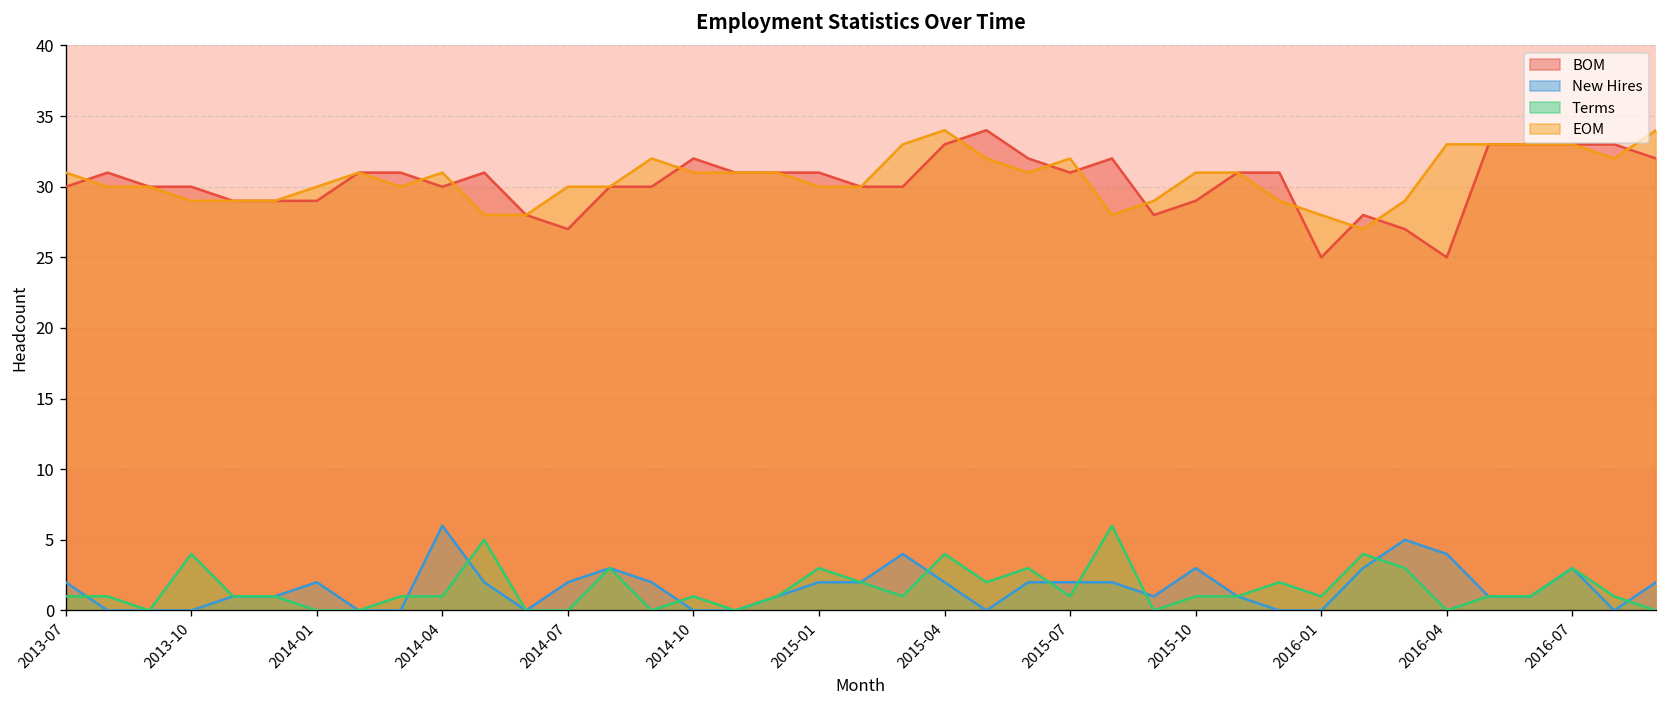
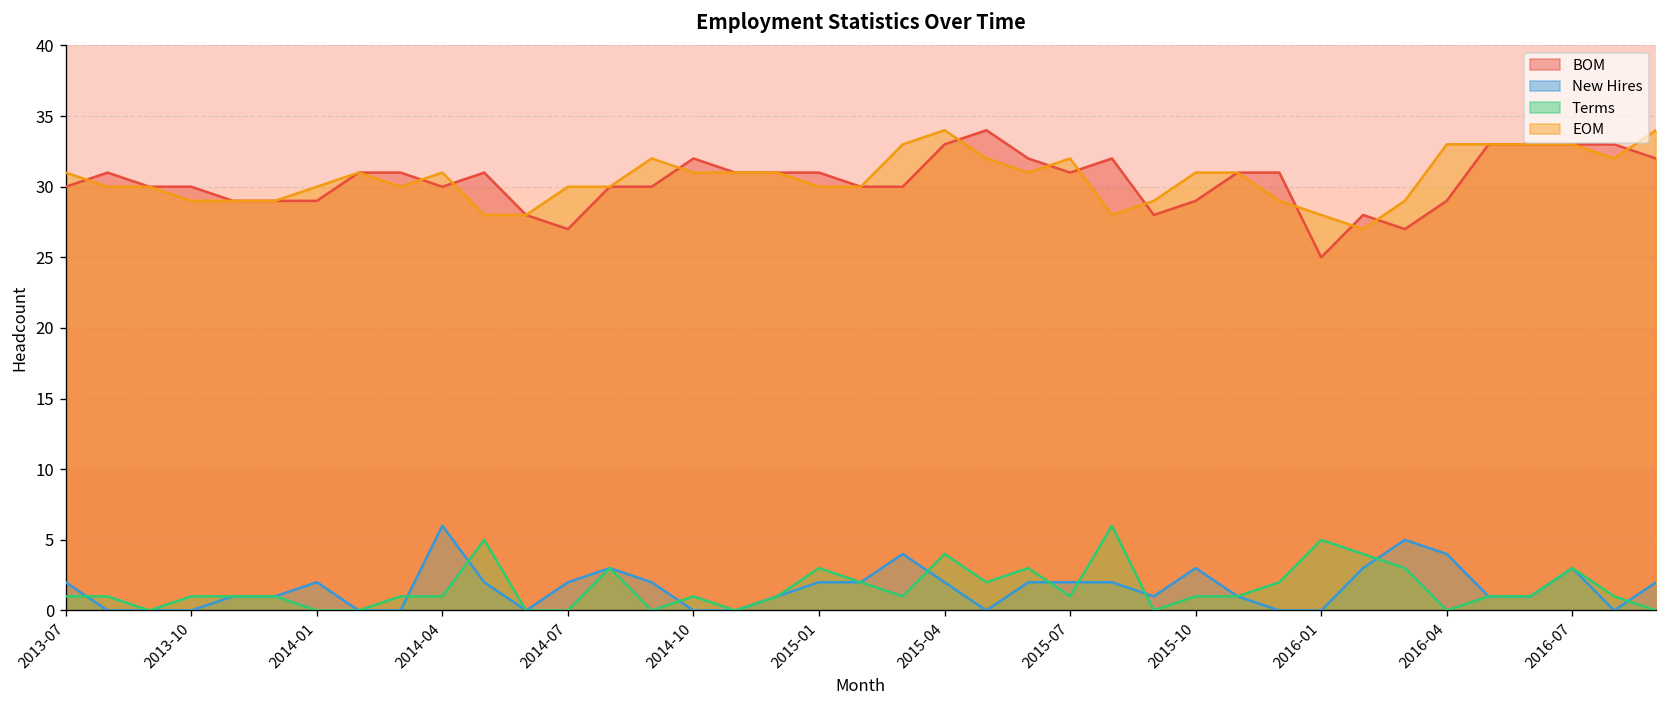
Terms, 2013-10: 4 -> 1
Terms, 2016-01: 1 -> 5
BOM, 2016-04: 25 -> 29
